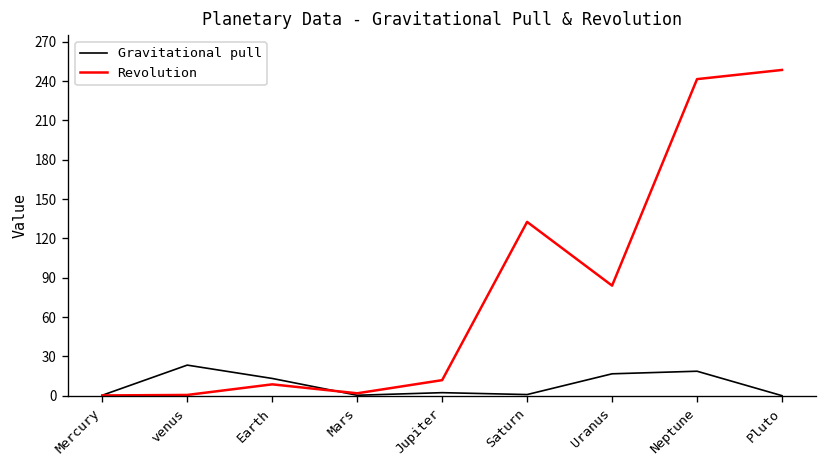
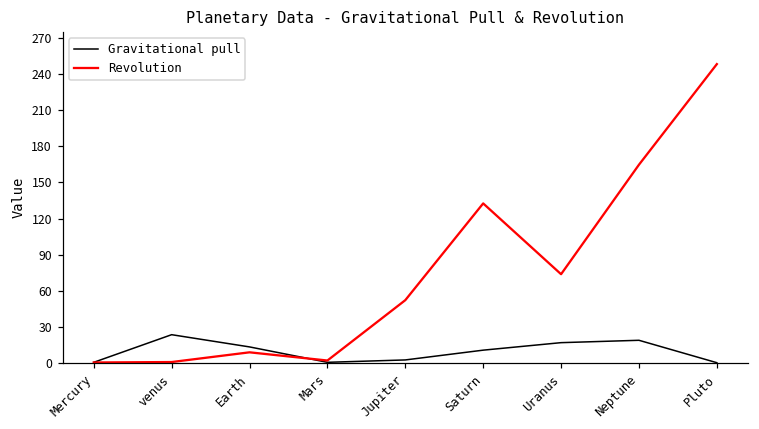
Revolution, Jupiter: 12 -> 52
Gravitational pull, Saturn: 1 -> 11
Revolution, Uranus: 84 -> 74
Revolution, Neptune: 242 -> 165
